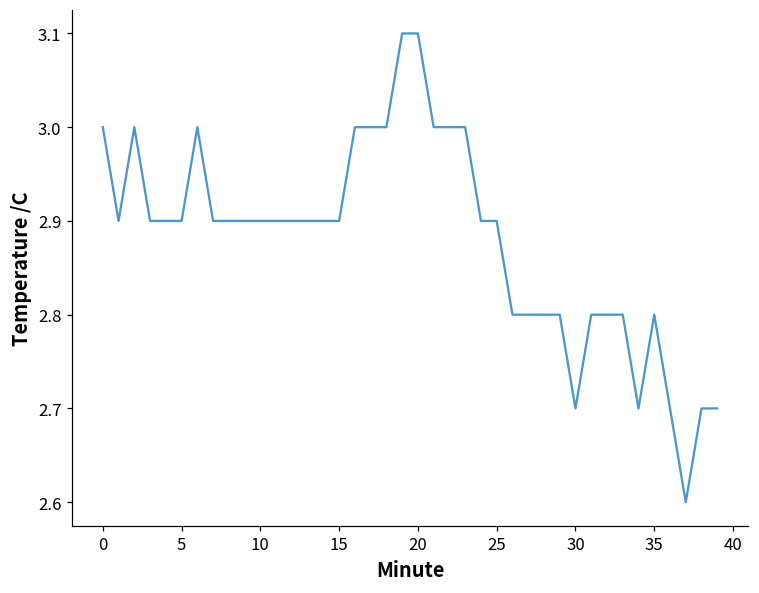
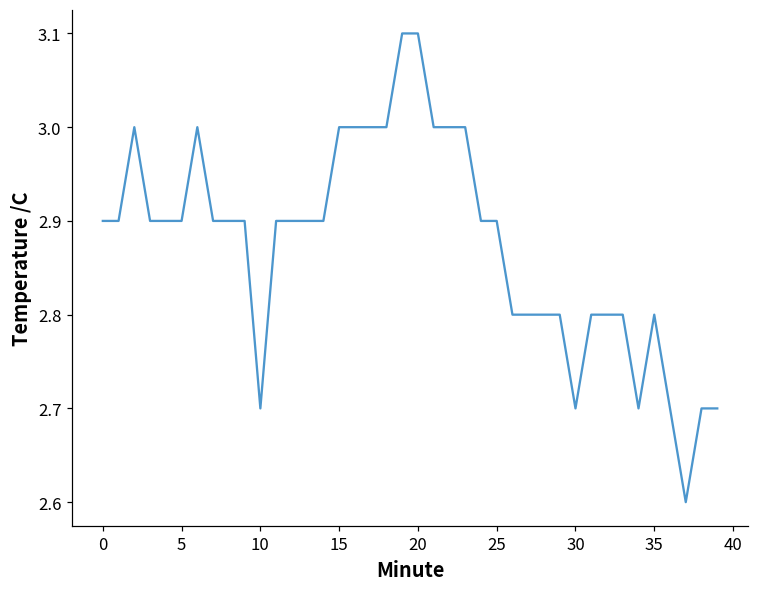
0: 3.0 -> 2.9
10: 2.9 -> 2.7
15: 2.9 -> 3.0
